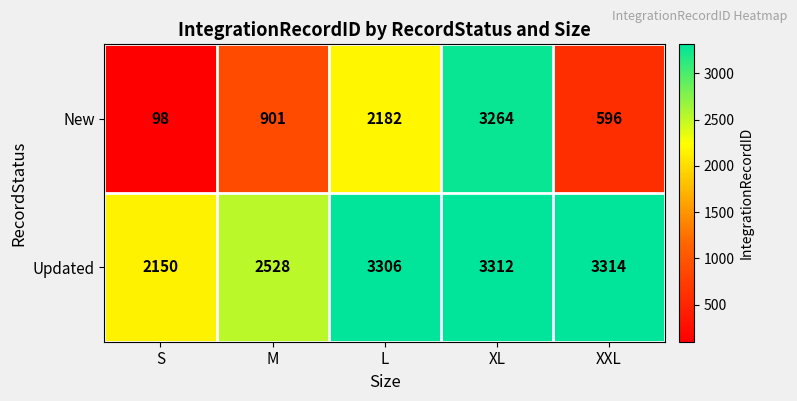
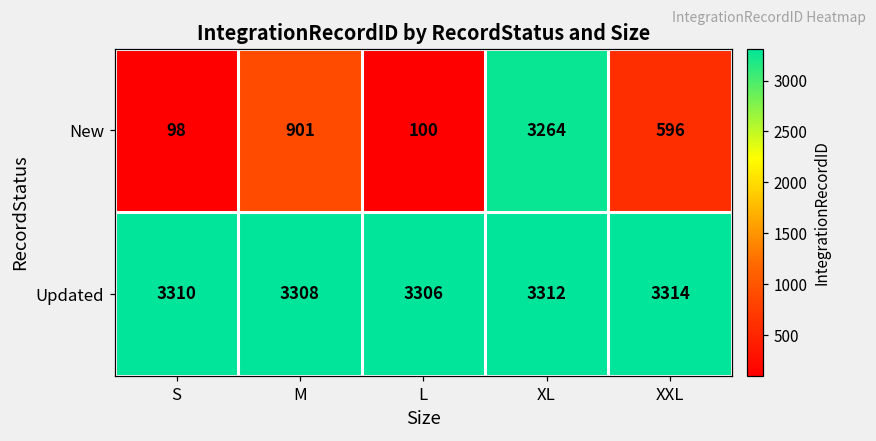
New, L: 2182 -> 100
Updated, S: 2150 -> 3310
Updated, M: 2528 -> 3308
